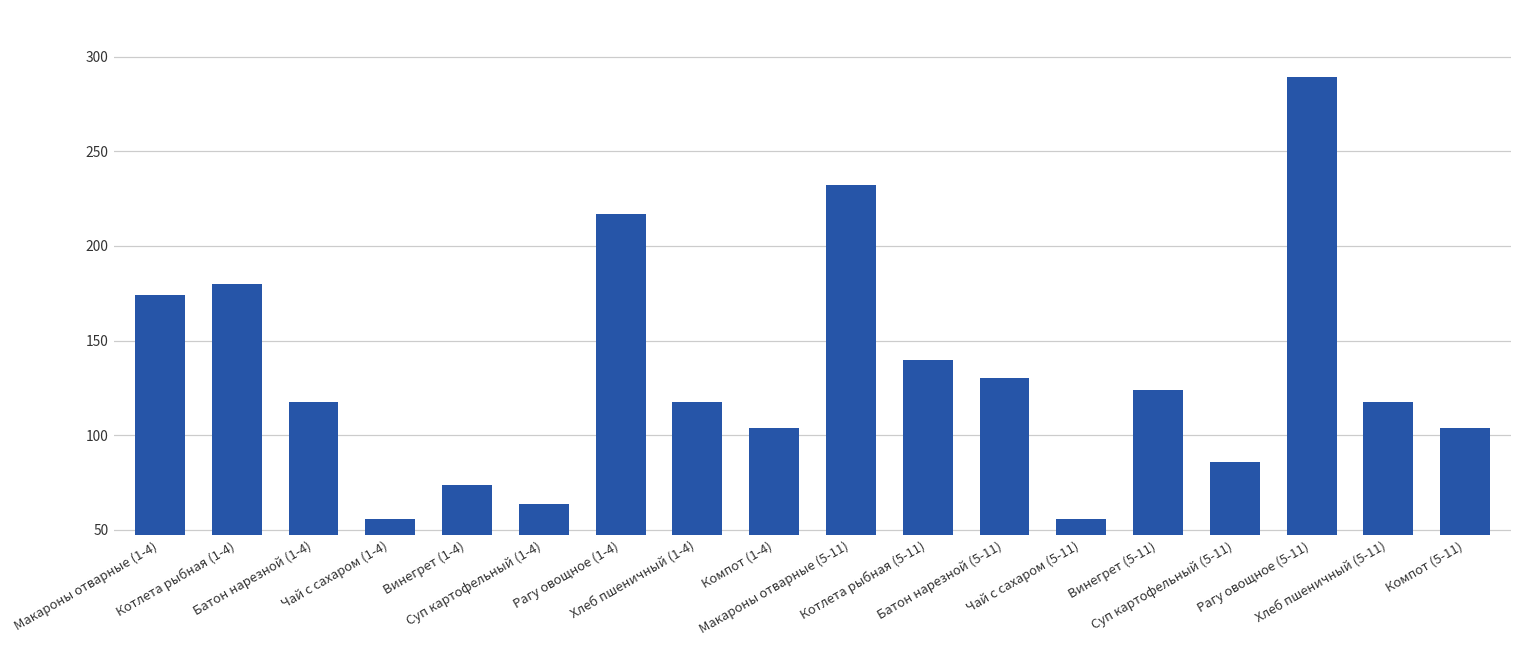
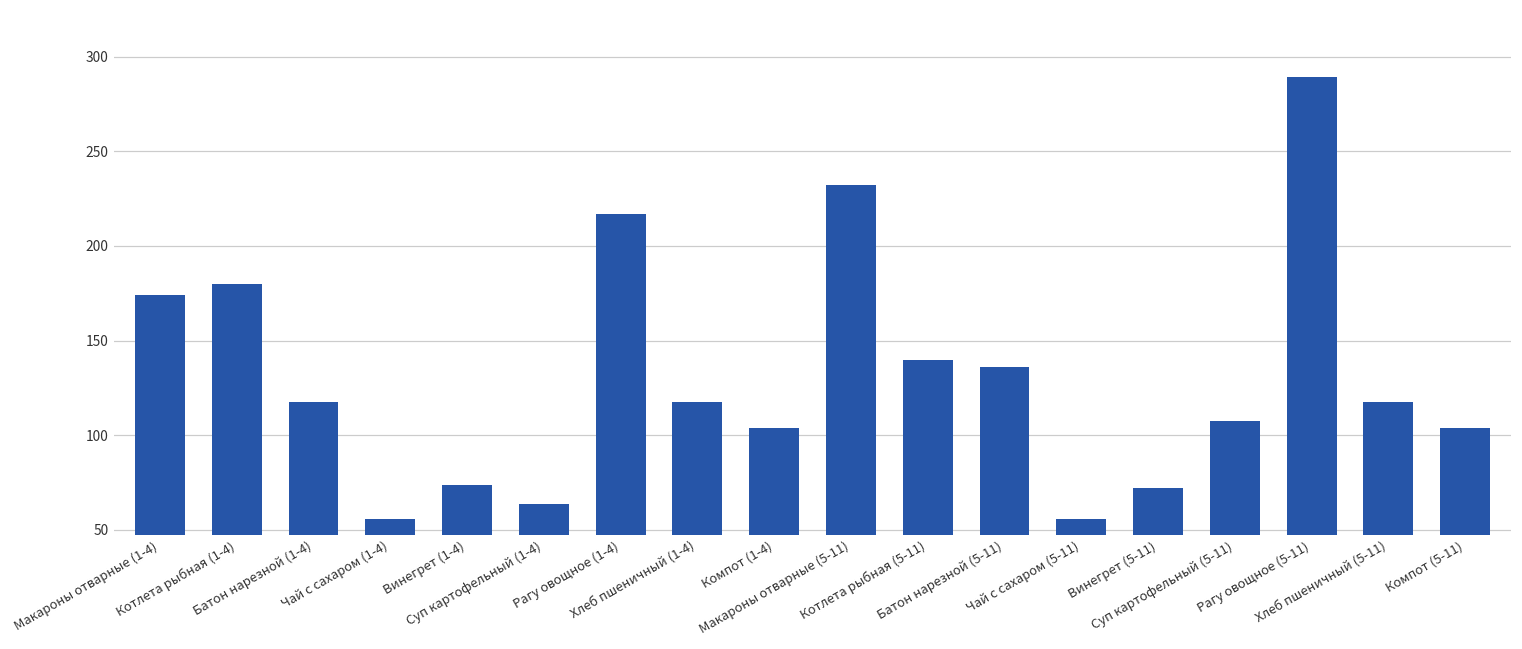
Батон нарезной (5-11): 130 -> 136
Винегрет (5-11): 124 -> 72
Суп картофельный (5-11): 86 -> 107
